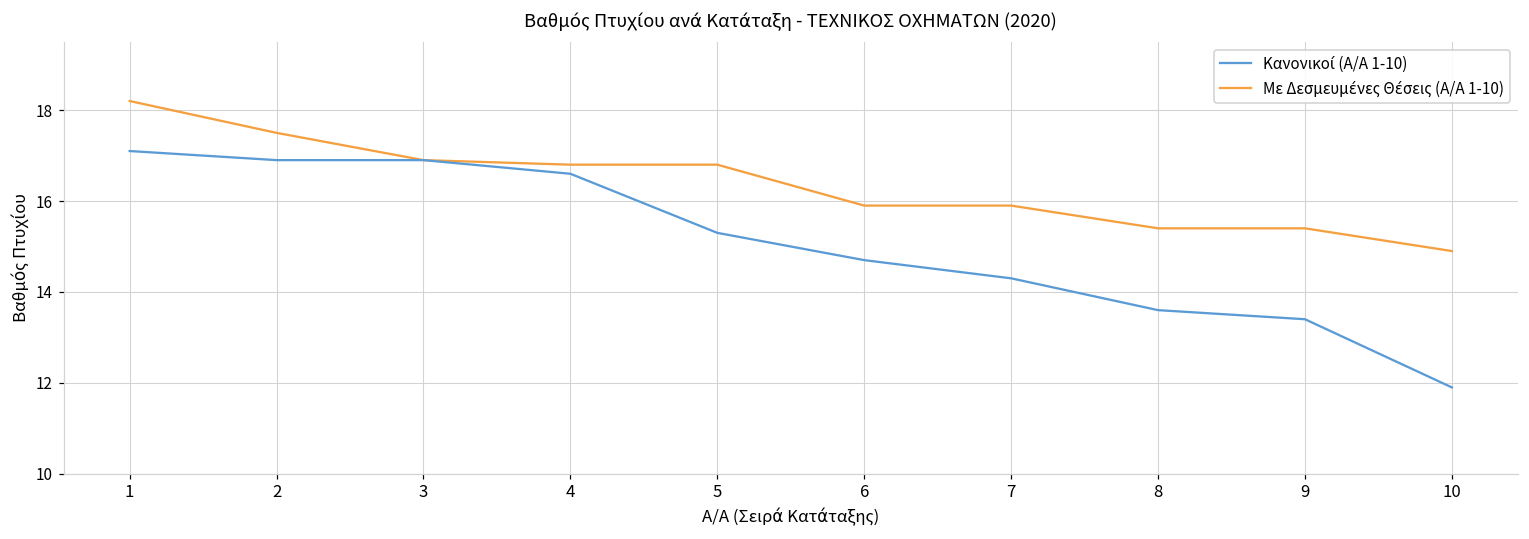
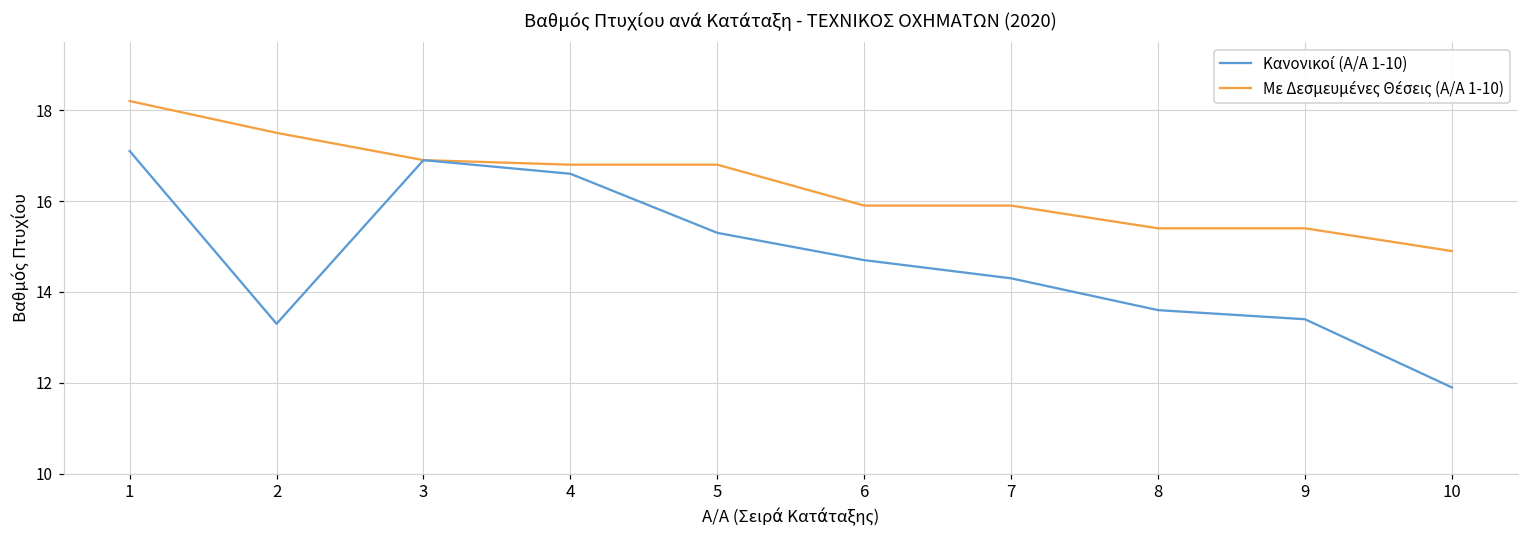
Κανονικοί (Α/Α 1-10), 2: 16.9 -> 13.3
